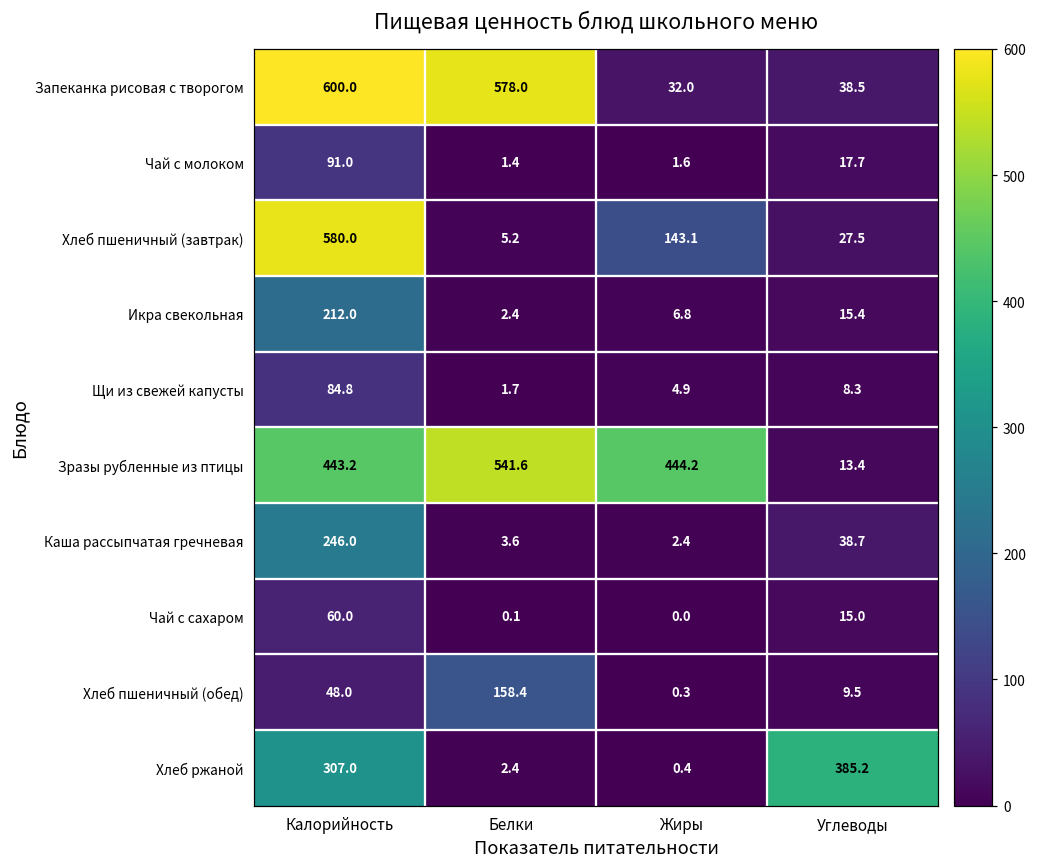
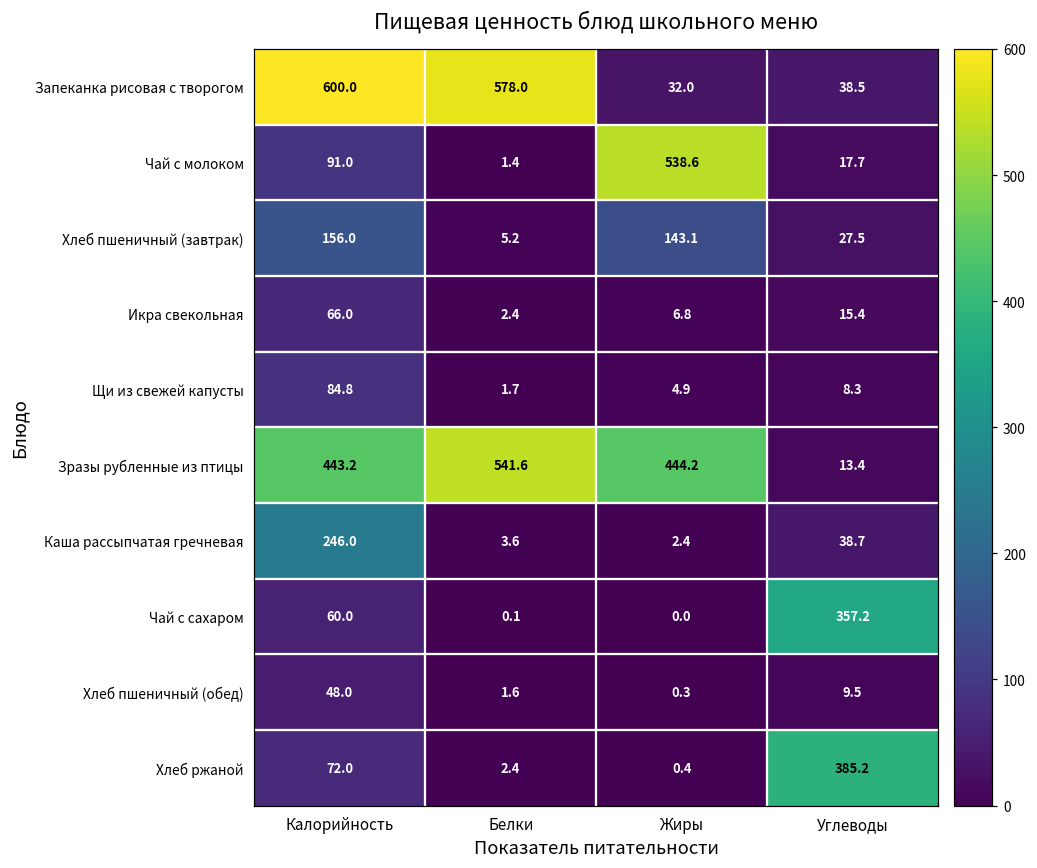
Чай с молоком, Жиры: 1.6 -> 538.6
Хлеб пшеничный (завтрак), Калорийность: 580.0 -> 156.0
Икра свекольная, Калорийность: 212.0 -> 66.0
Чай с сахаром, Углеводы: 15.0 -> 357.2
Хлеб пшеничный (обед), Белки: 158.4 -> 1.6
Хлеб ржаной, Калорийность: 307.0 -> 72.0
